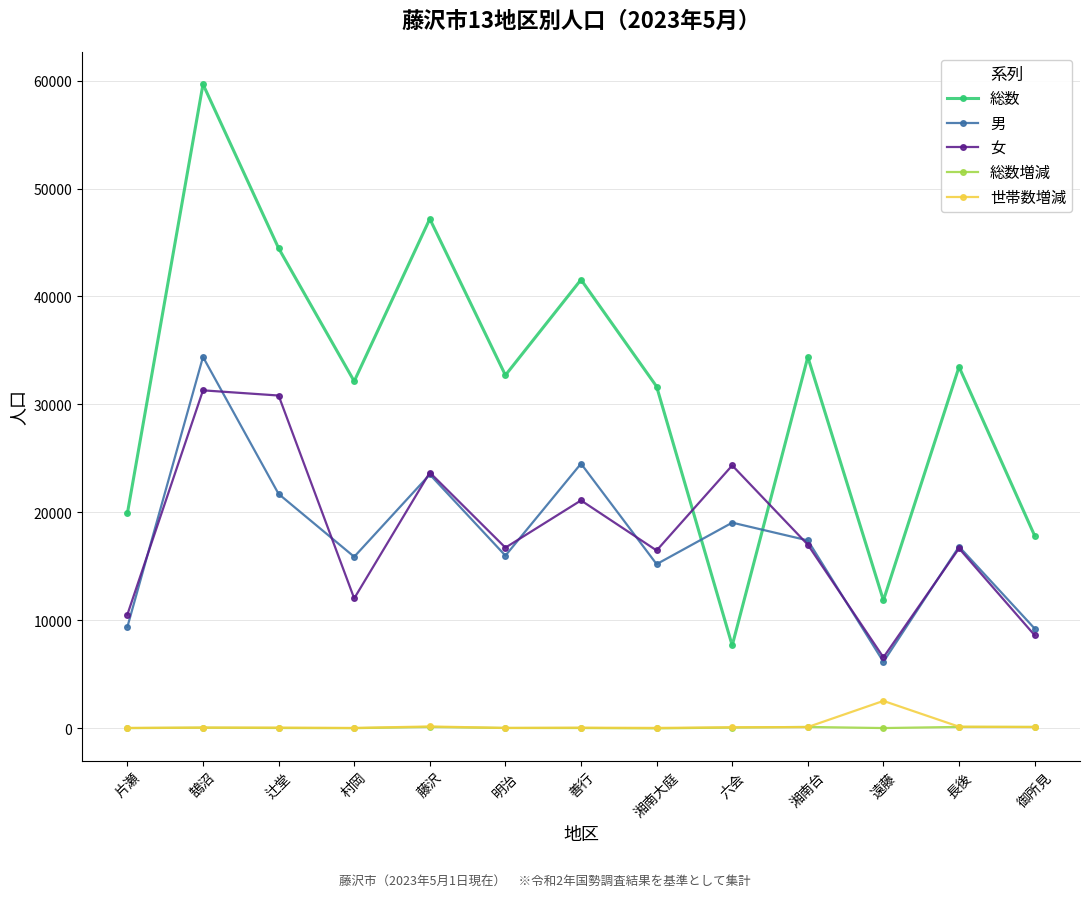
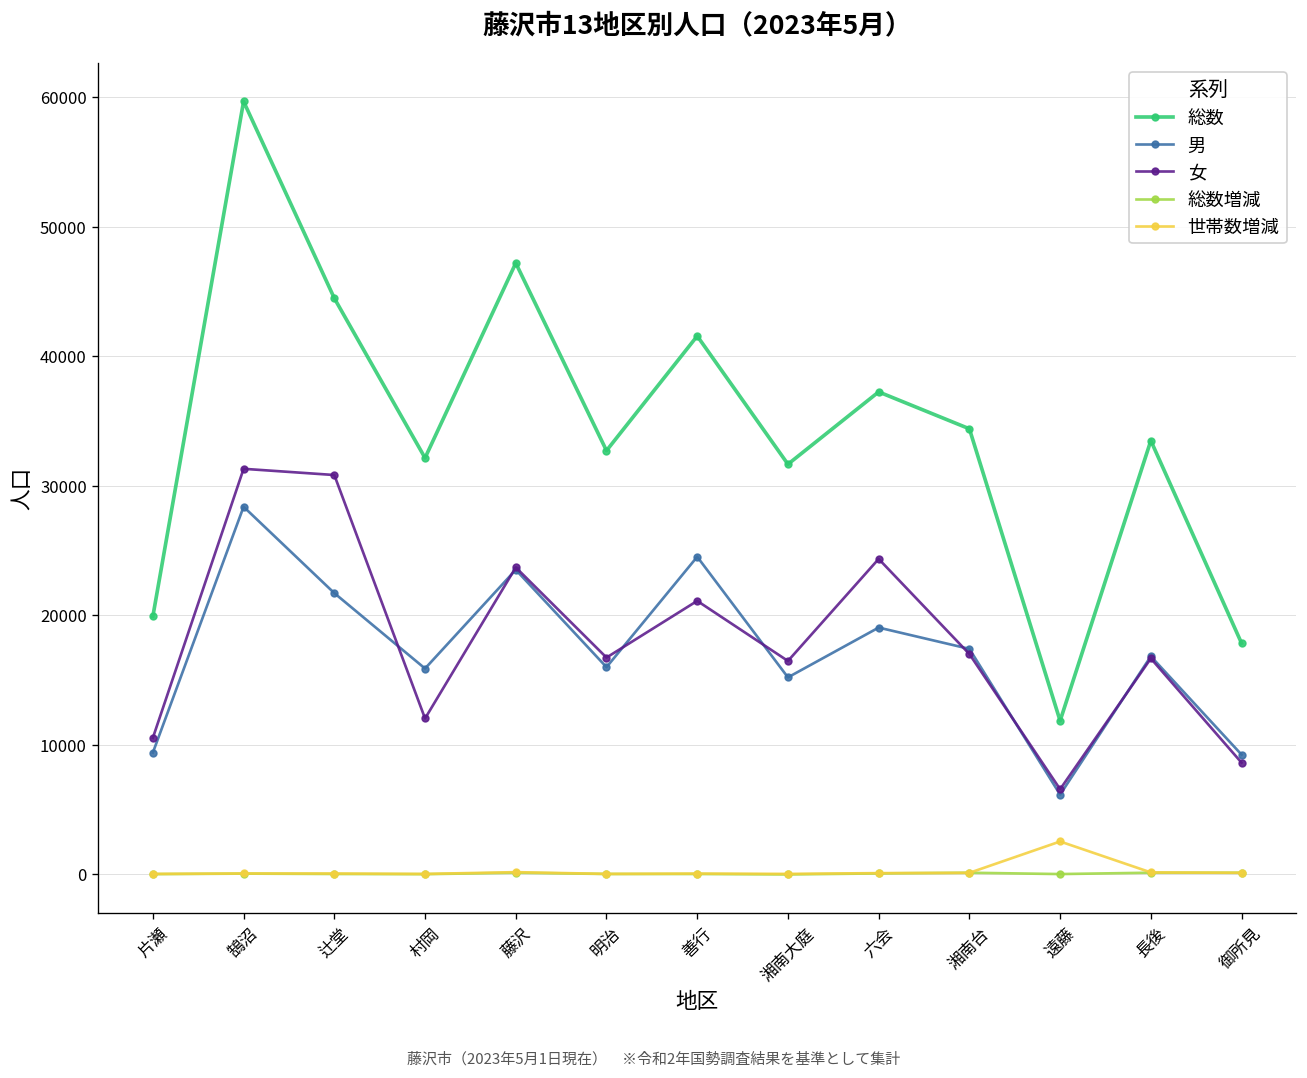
男, 鵠沼: 34400 -> 28400
総数, 六会: 7700 -> 37200
